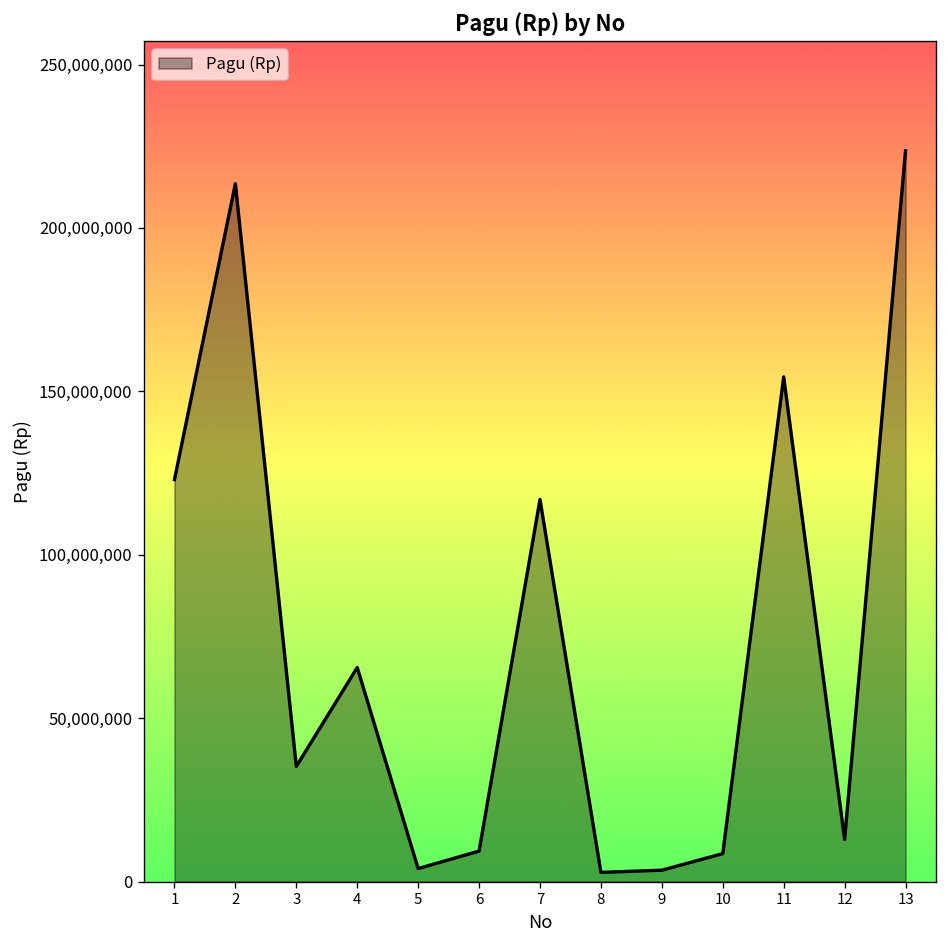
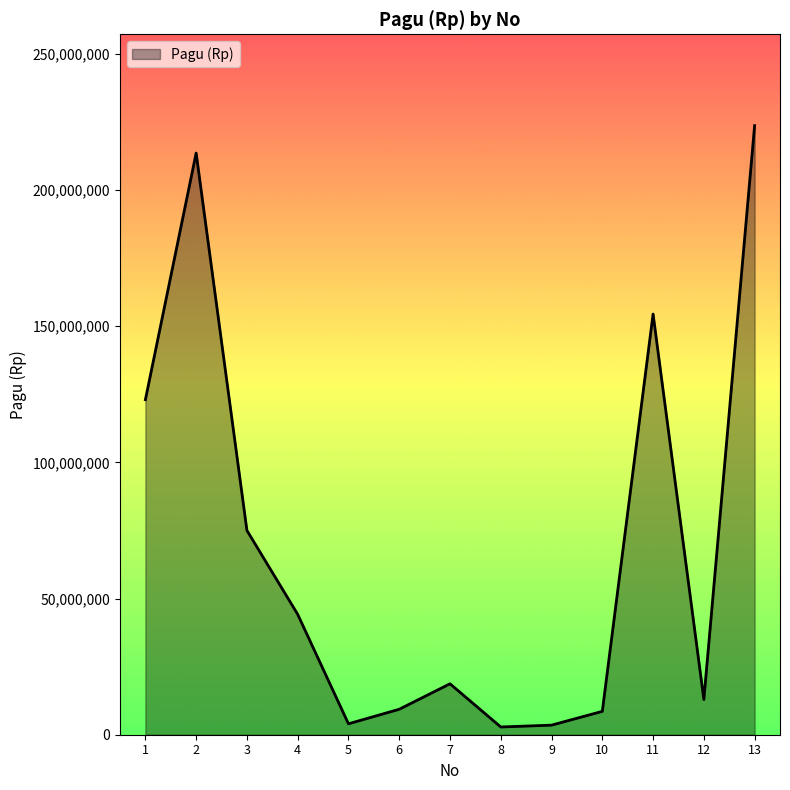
3: 35,000,000 -> 75,000,000
4: 66,000,000 -> 44,000,000
7: 117,000,000 -> 19,000,000
